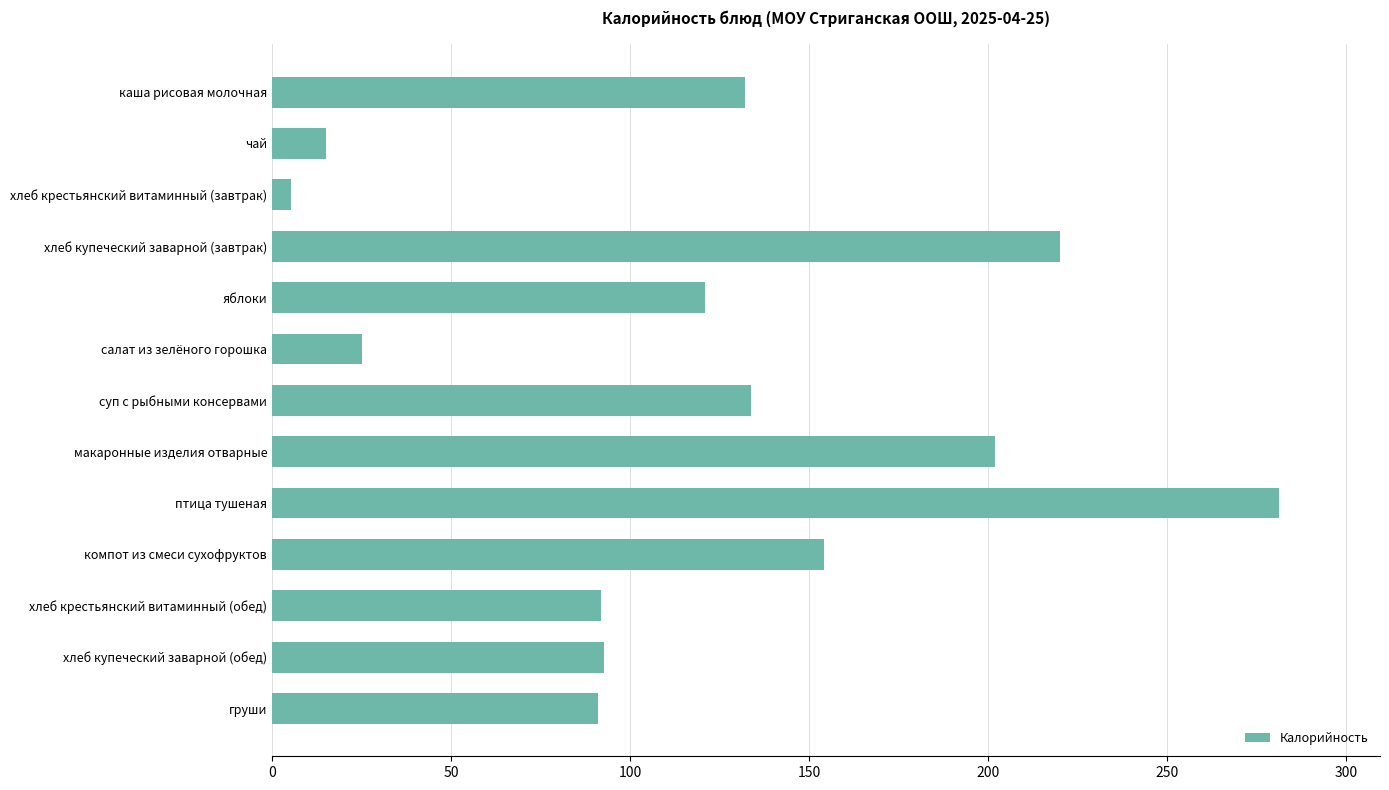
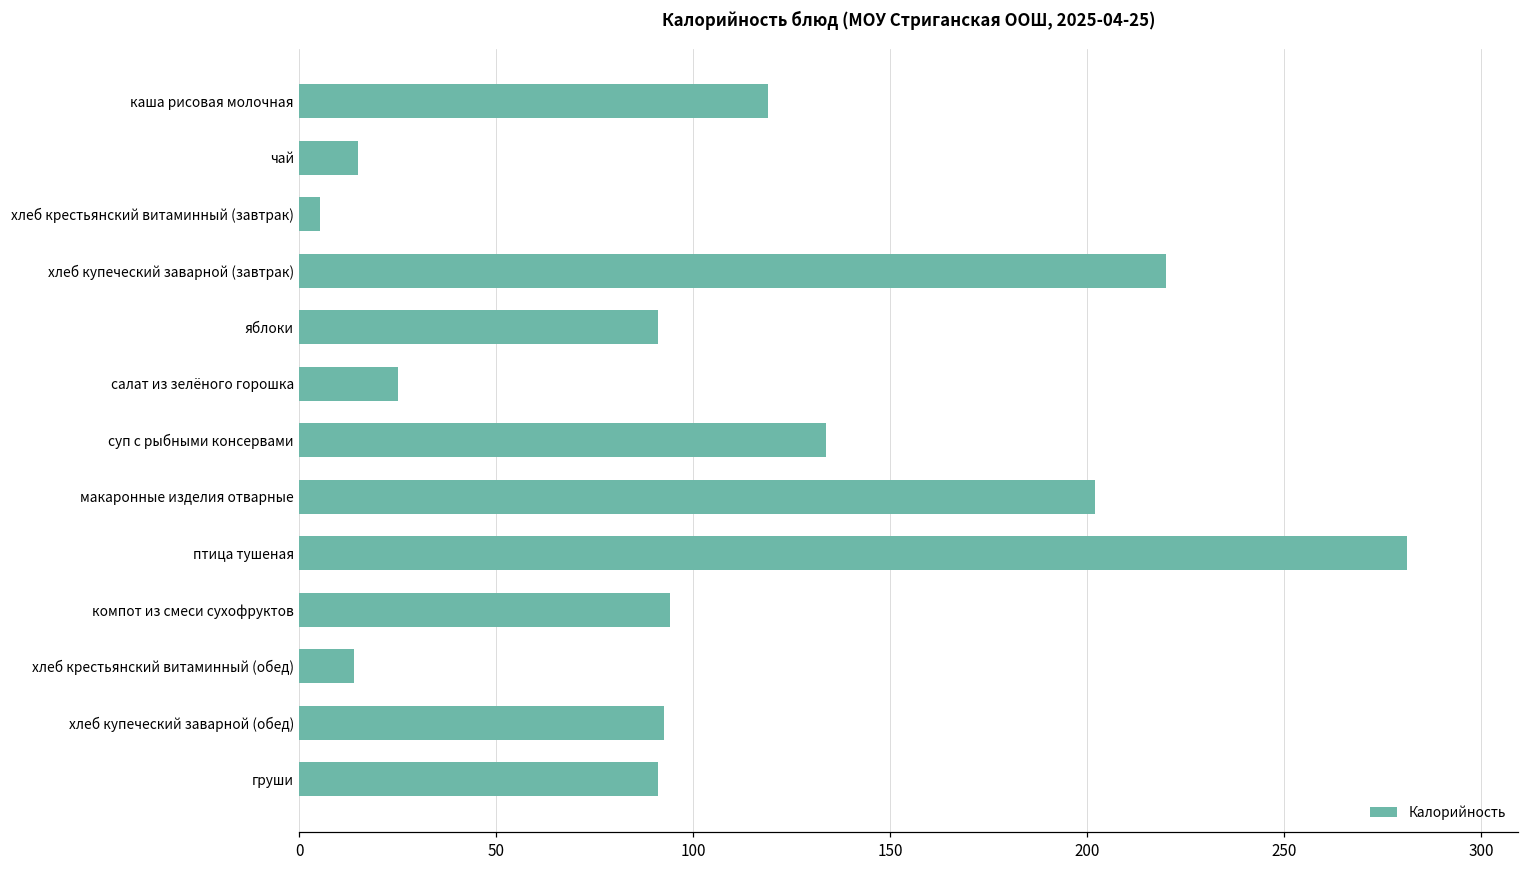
каша рисовая молочная: 132 -> 119
яблоки: 121 -> 91
компот из смеси сухофруктов: 154 -> 94
хлеб крестьянский витаминный (обед): 92 -> 14
